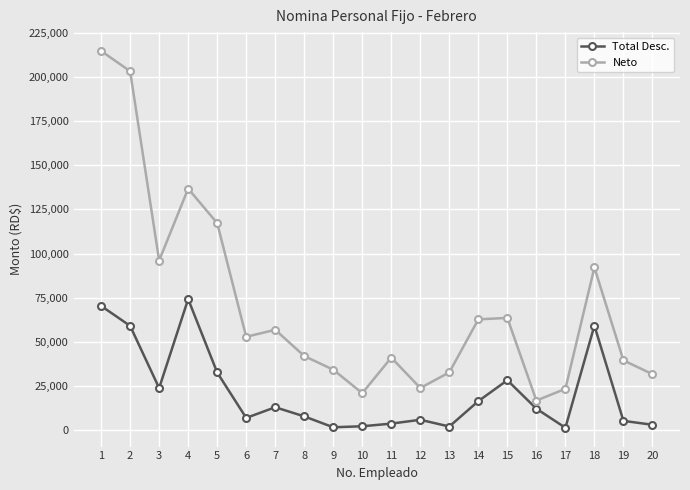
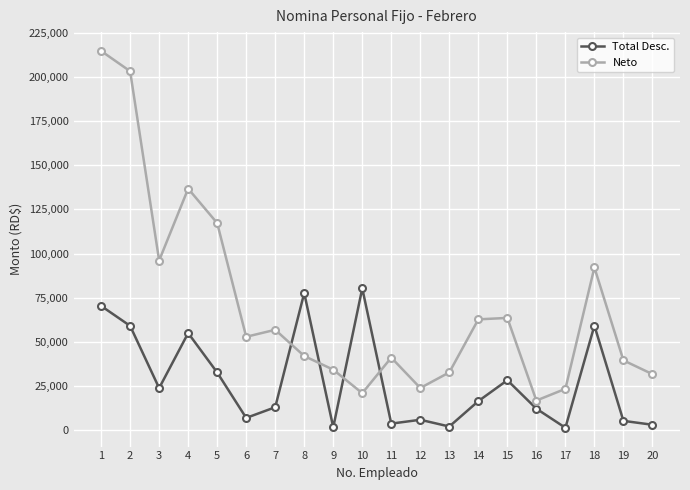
Total Desc., 4: 74,000 -> 55,000
Total Desc., 8: 8,000 -> 78,000
Total Desc., 10: 2,000 -> 80,000
